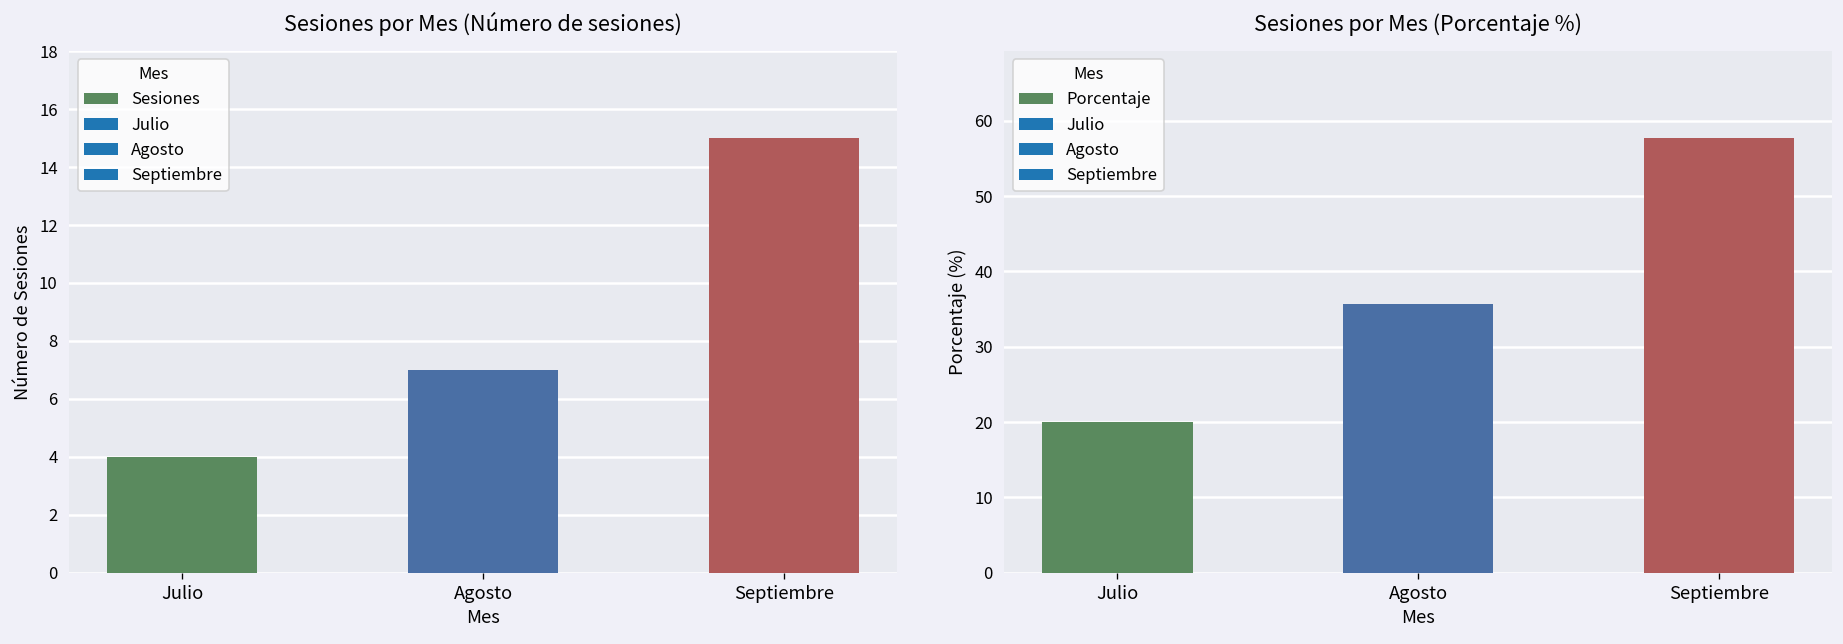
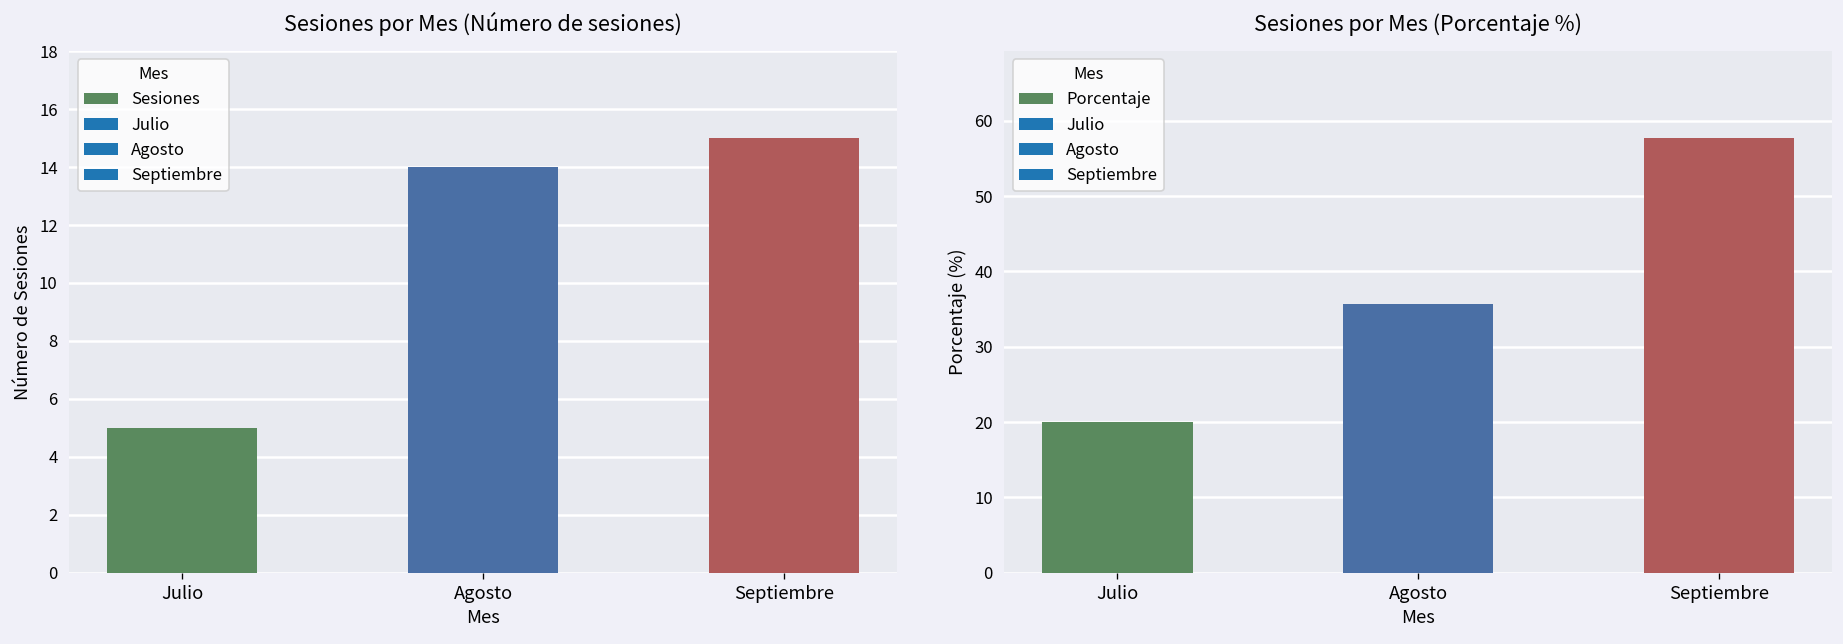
Sesiones por Mes (Número de sesiones), Julio: 4 -> 5
Sesiones por Mes (Número de sesiones), Agosto: 7 -> 14
